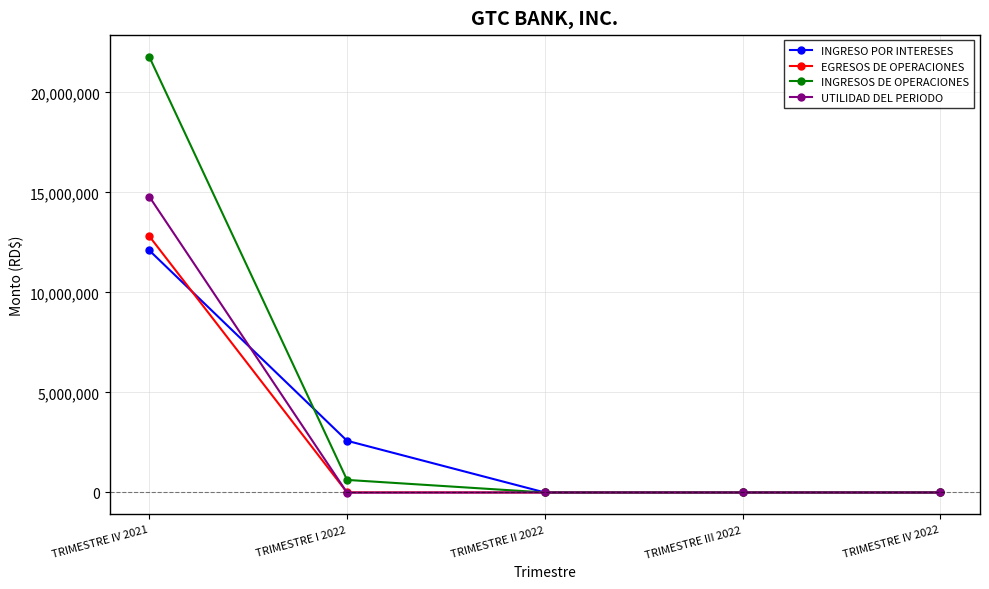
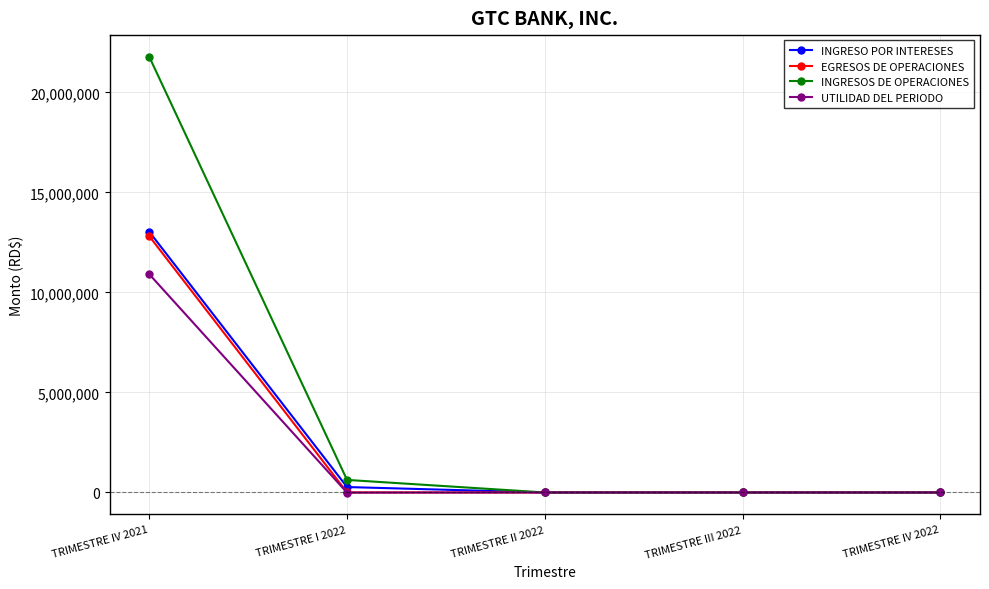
INGRESO POR INTERESES, TRIMESTRE IV 2021: 12,100,000 -> 13,000,000
UTILIDAD DEL PERIODO, TRIMESTRE IV 2021: 14,800,000 -> 10,900,000
INGRESO POR INTERESES, TRIMESTRE I 2022: 2,600,000 -> 300,000
